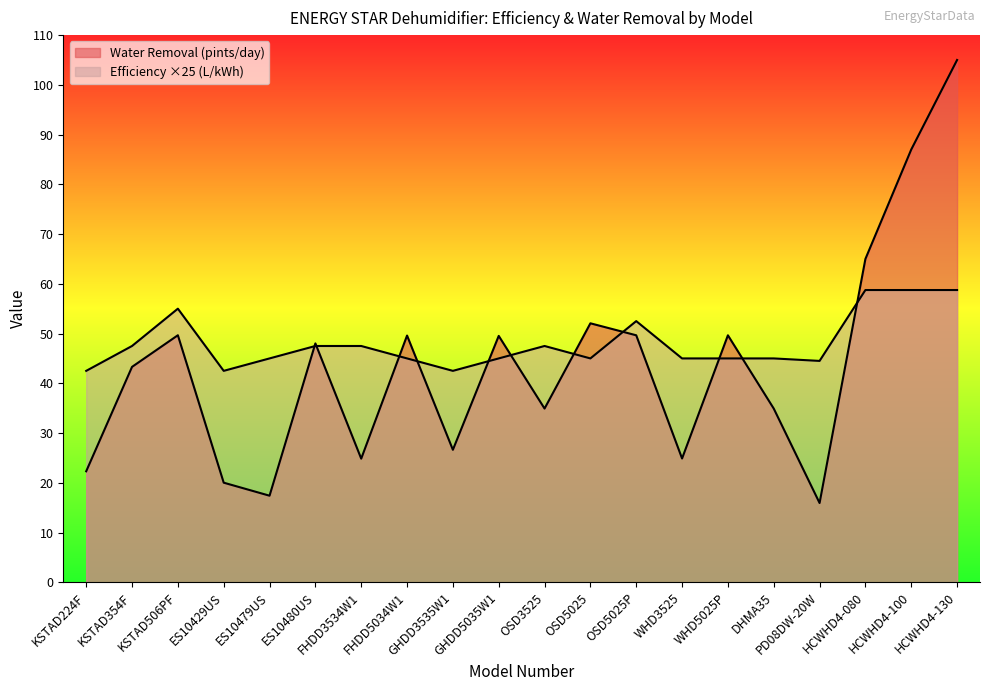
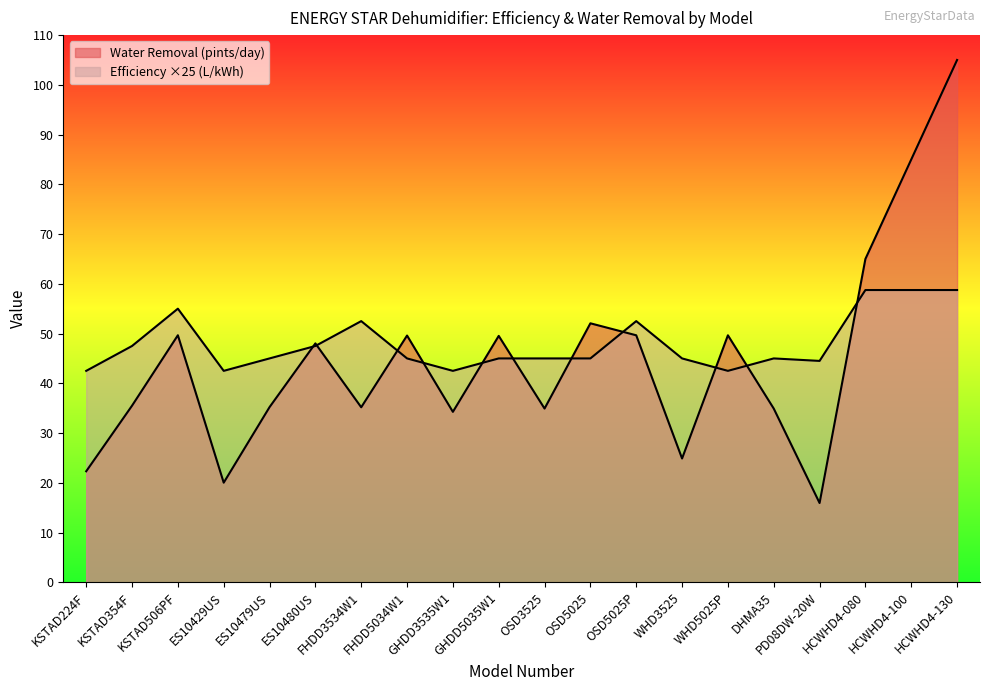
Water Removal (pints/day), KSTAD354F: 43 -> 36
Water Removal (pints/day), ES10479US: 17 -> 35
Water Removal (pints/day), FHDD3534W1: 25 -> 35
Efficiency ×25 (L/kWh), FHDD3534W1: 48 -> 53
Water Removal (pints/day), GHDD3535W1: 27 -> 34
Efficiency ×25 (L/kWh), OSD3525: 48 -> 45
Efficiency ×25 (L/kWh), WHD5025P: 45 -> 43
Water Removal (pints/day), HCWHD4-100: 87 -> 85
